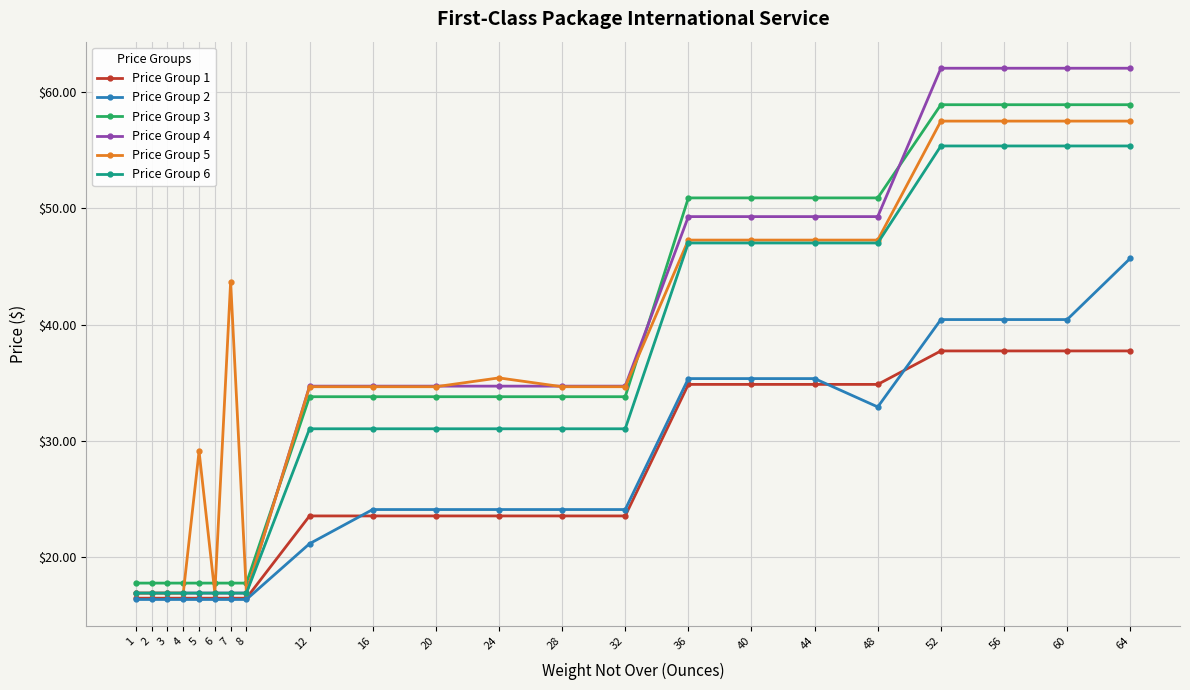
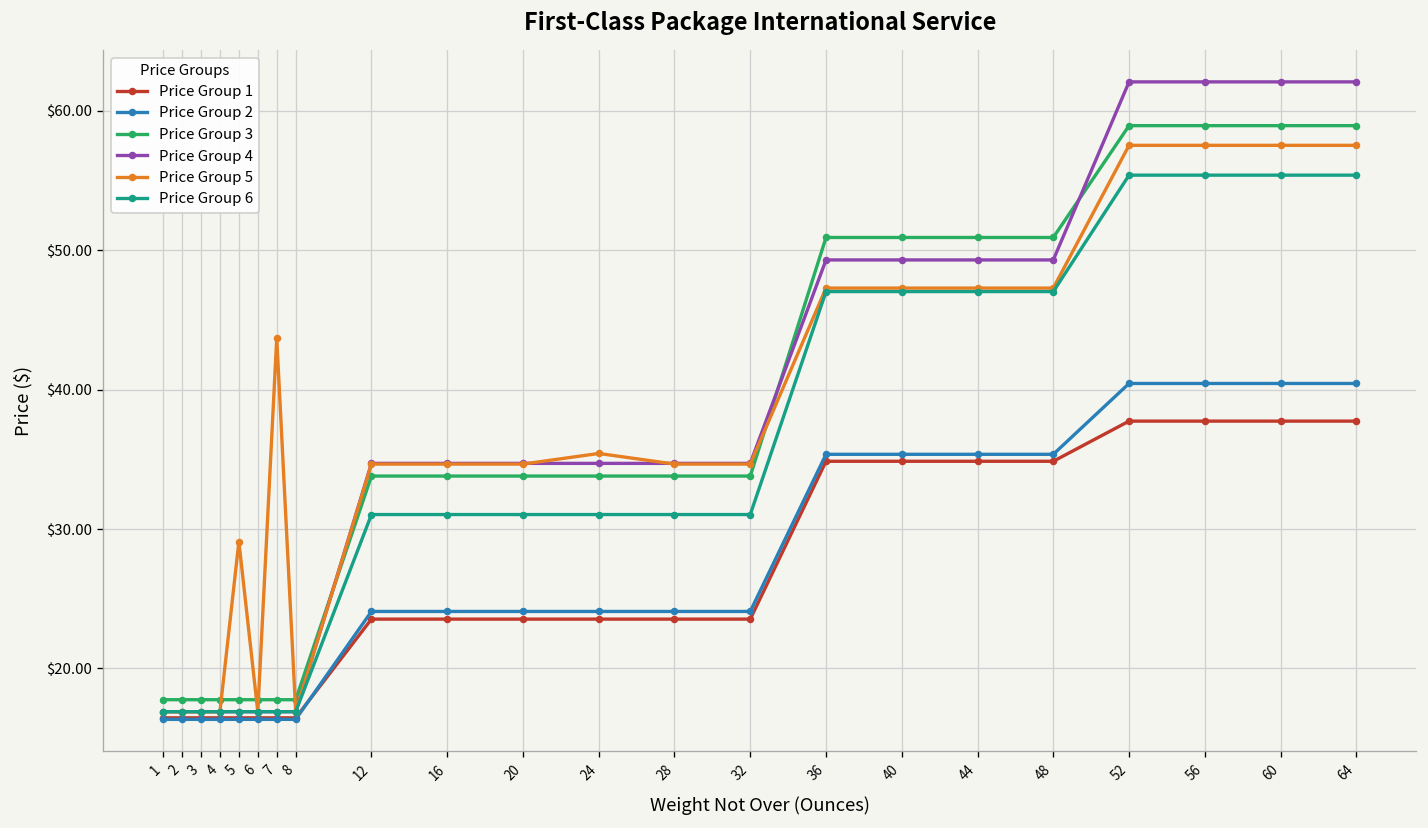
Price Group 2, 12: $21.2 -> $24.1
Price Group 2, 48: $32.9 -> $35.4
Price Group 2, 64: $45.7 -> $40.4
